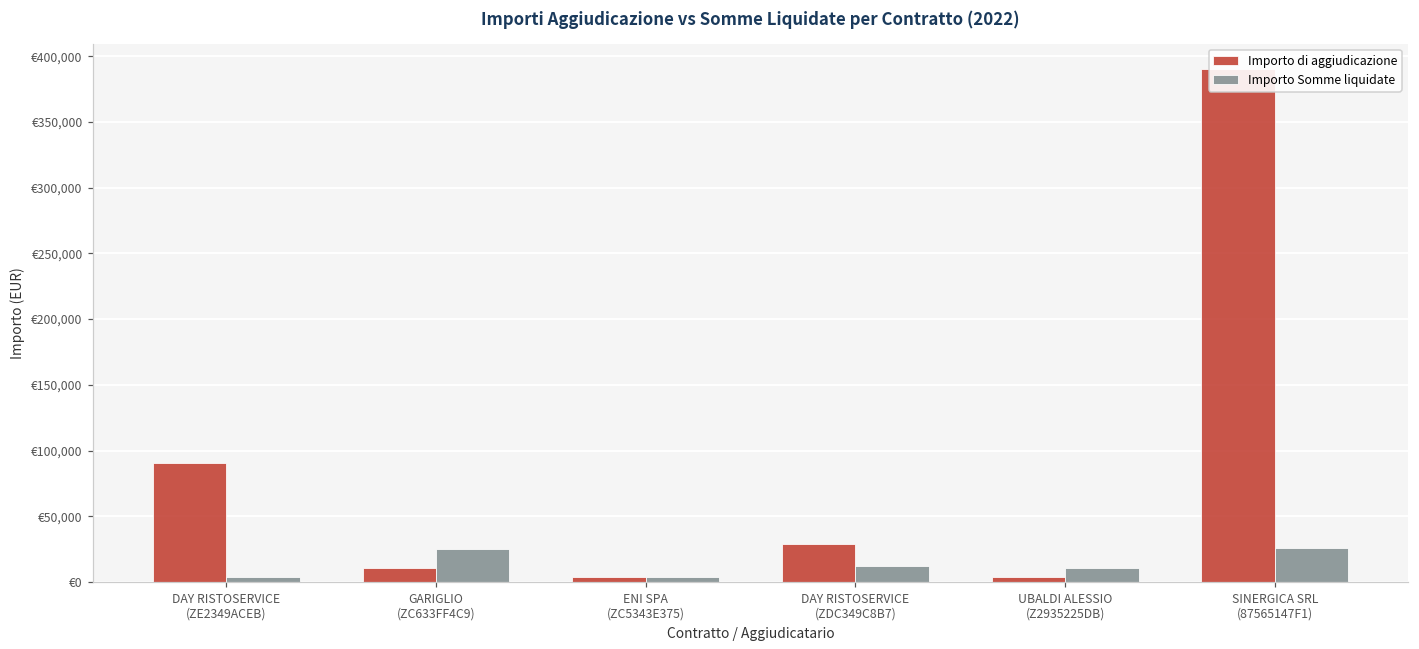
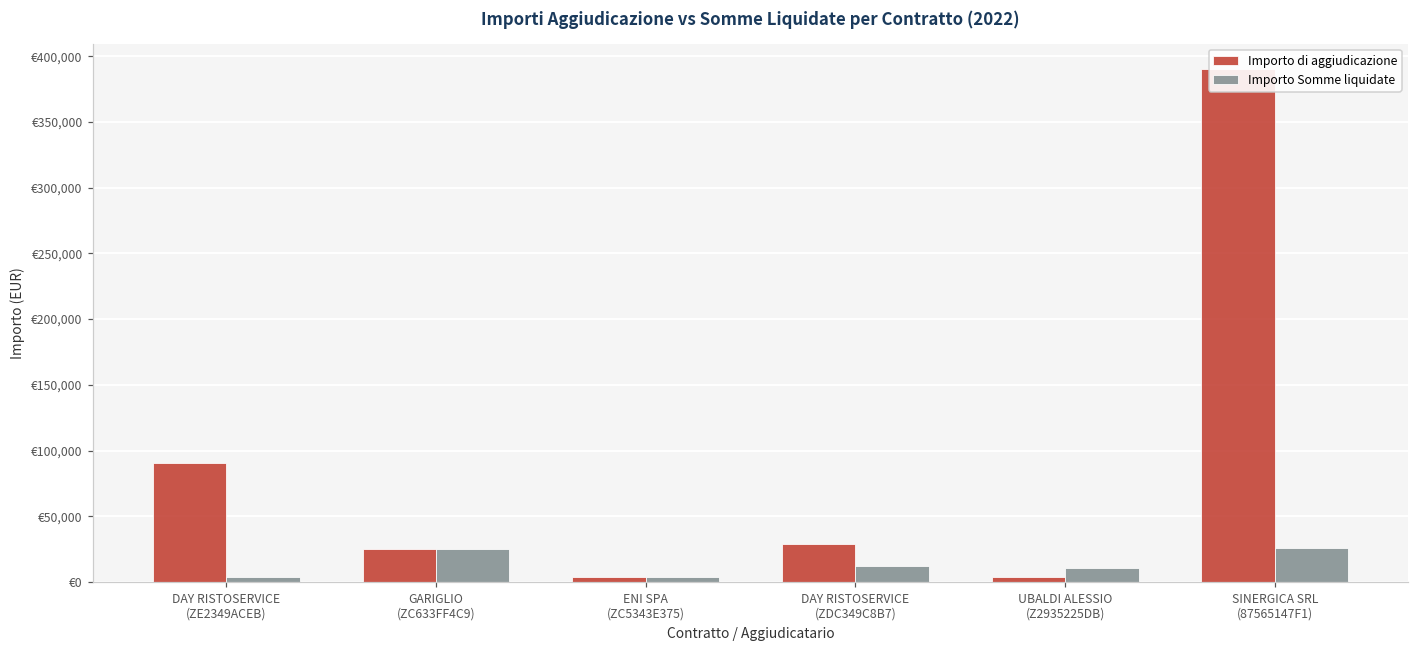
Importo di aggiudicazione, GARIGLIO (ZC633FF4C9): €10,000 -> €25,000
